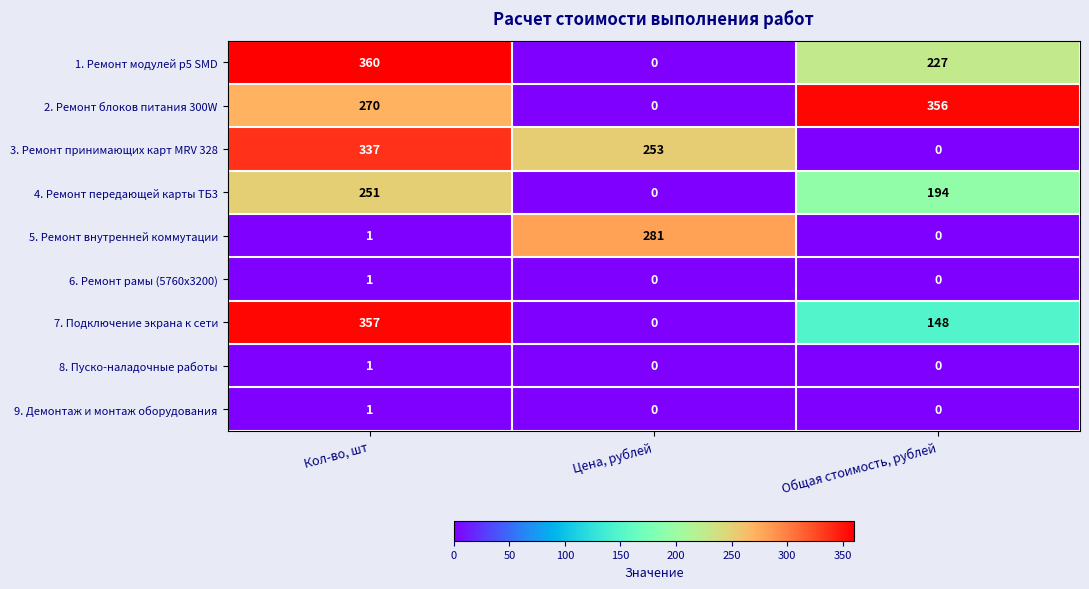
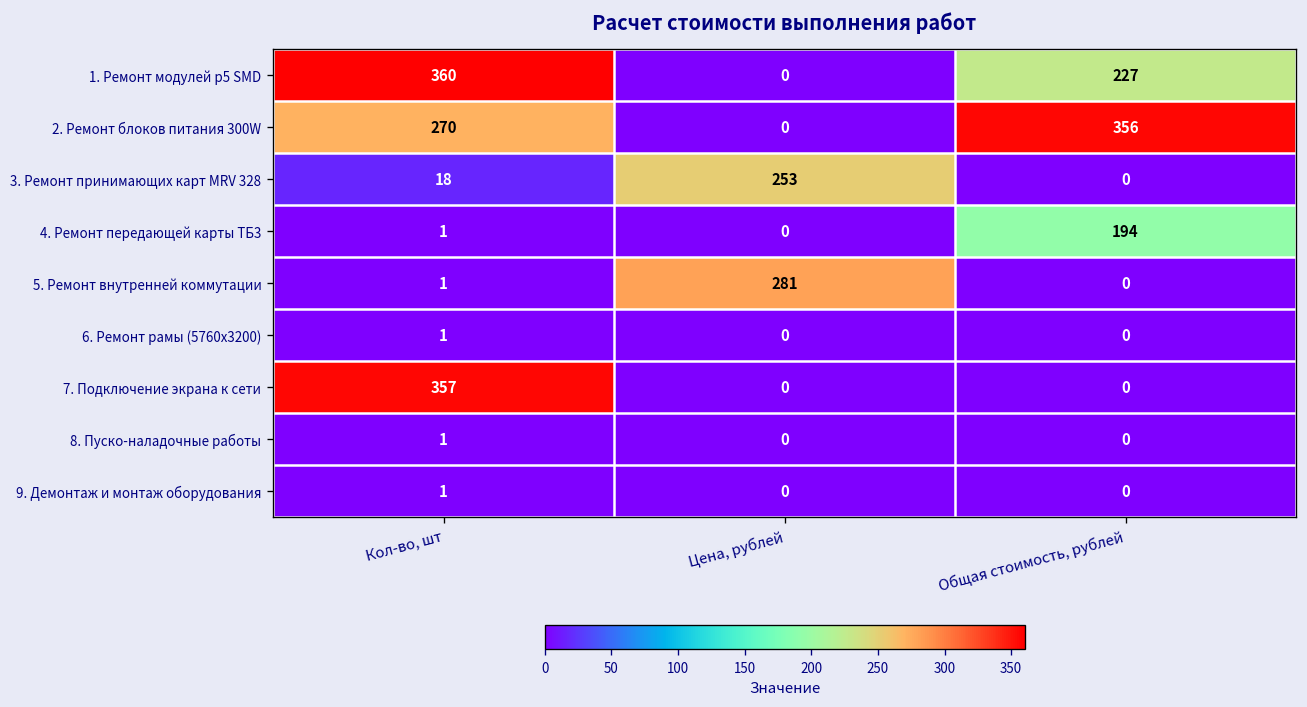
3. Ремонт принимающих карт MRV 328, Кол-во, шт: 337 -> 18
4. Ремонт передающей карты ТБ3, Кол-во, шт: 251 -> 1
7. Подключение экрана к сети, Общая стоимость, рублей: 148 -> 0
